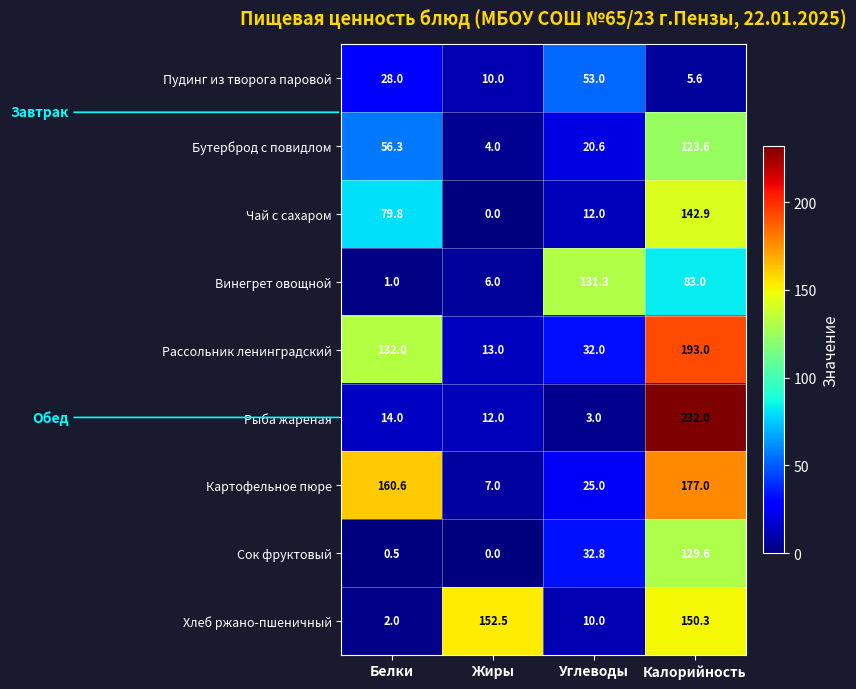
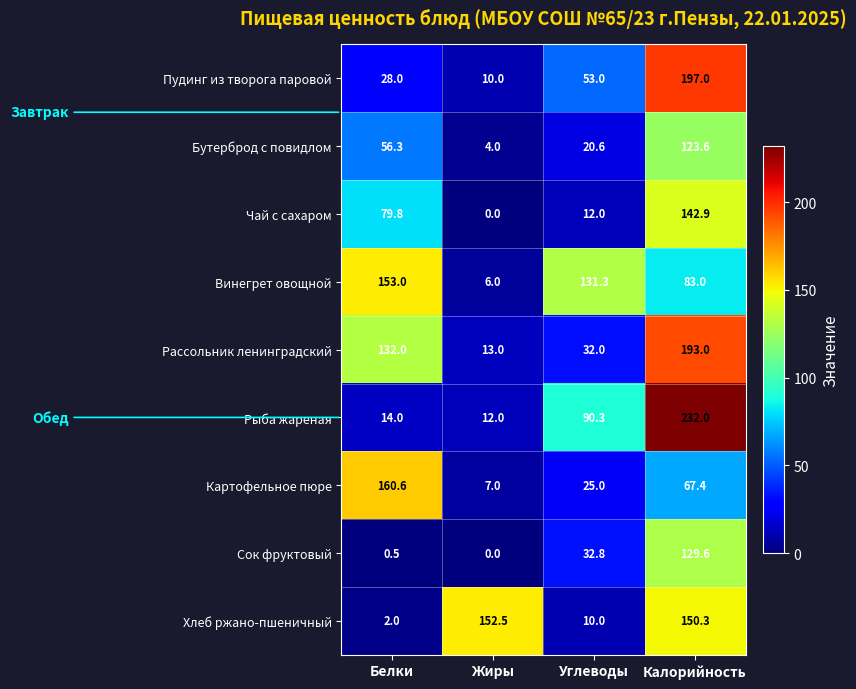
Пудинг из творога паровой, Калорийность: 5.6 -> 197.0
Винегрет овощной, Белки: 1.0 -> 153.0
Рыба жареная, Углеводы: 3.0 -> 90.3
Картофельное пюре, Калорийность: 177.0 -> 67.4
